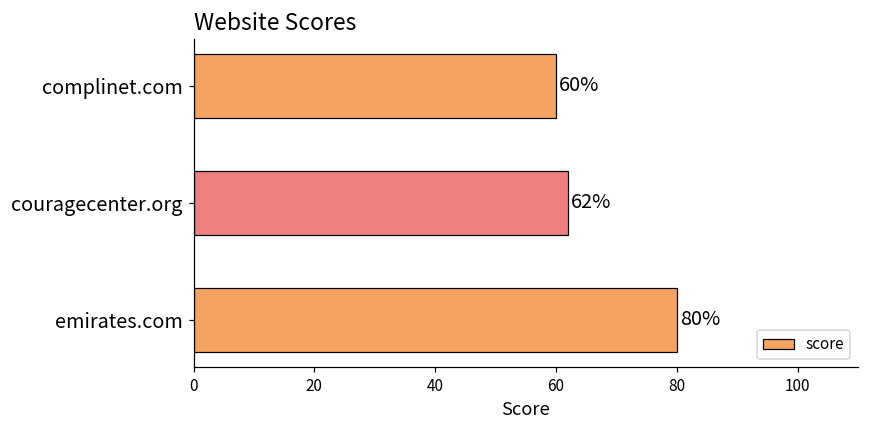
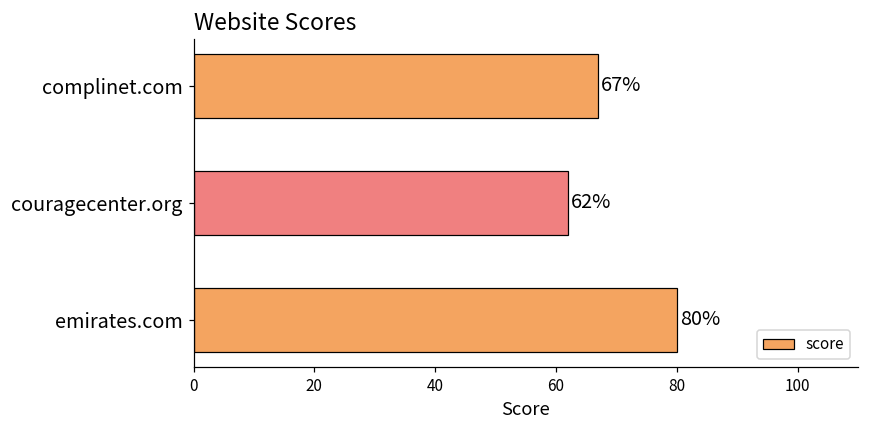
complinet.com: 60% -> 67%
